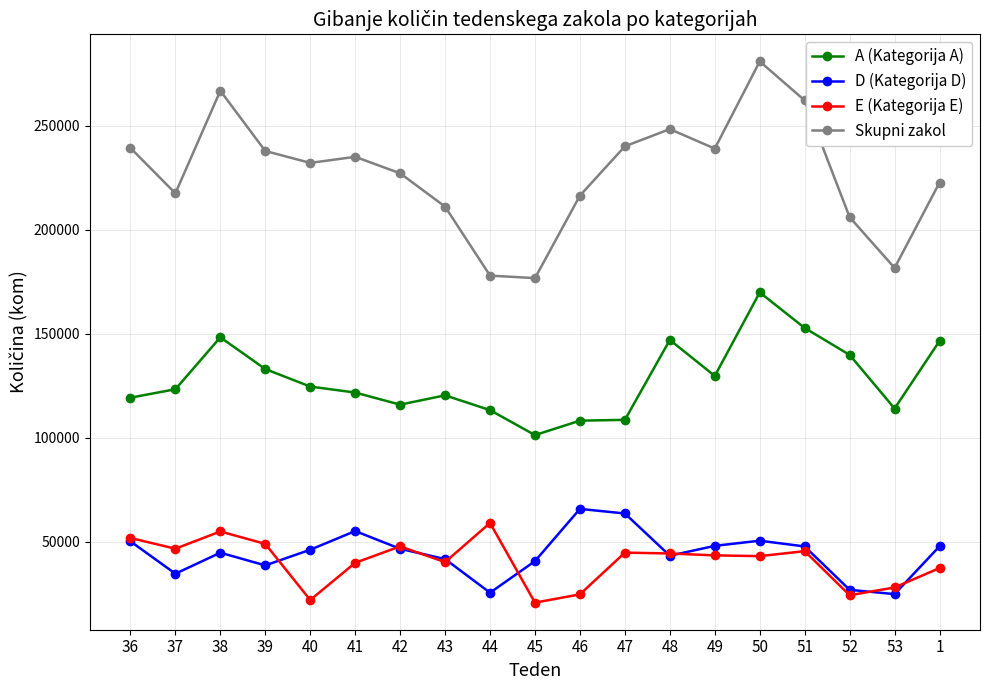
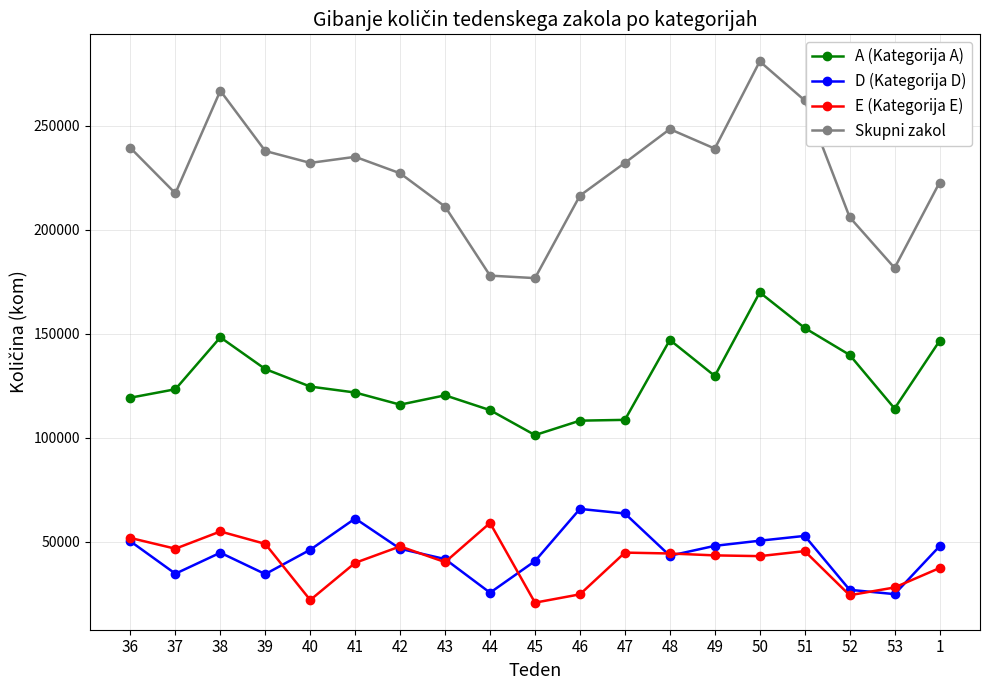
D (Kategorija D), 39: 39000 -> 34000
D (Kategorija D), 41: 55000 -> 61000
Skupni zakol, 47: 240000 -> 232000
D (Kategorija D), 51: 48000 -> 53000
